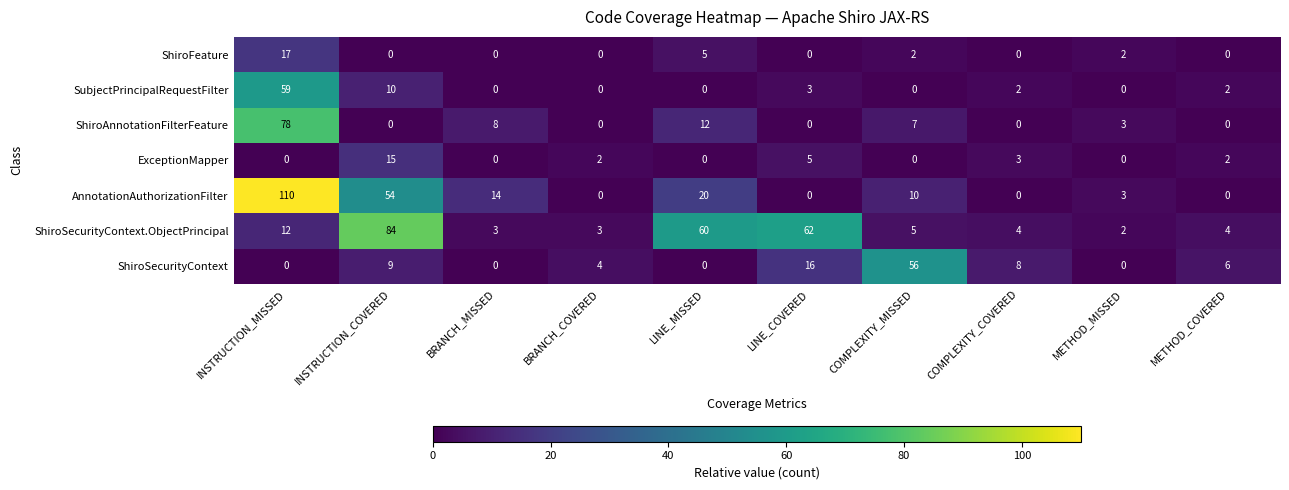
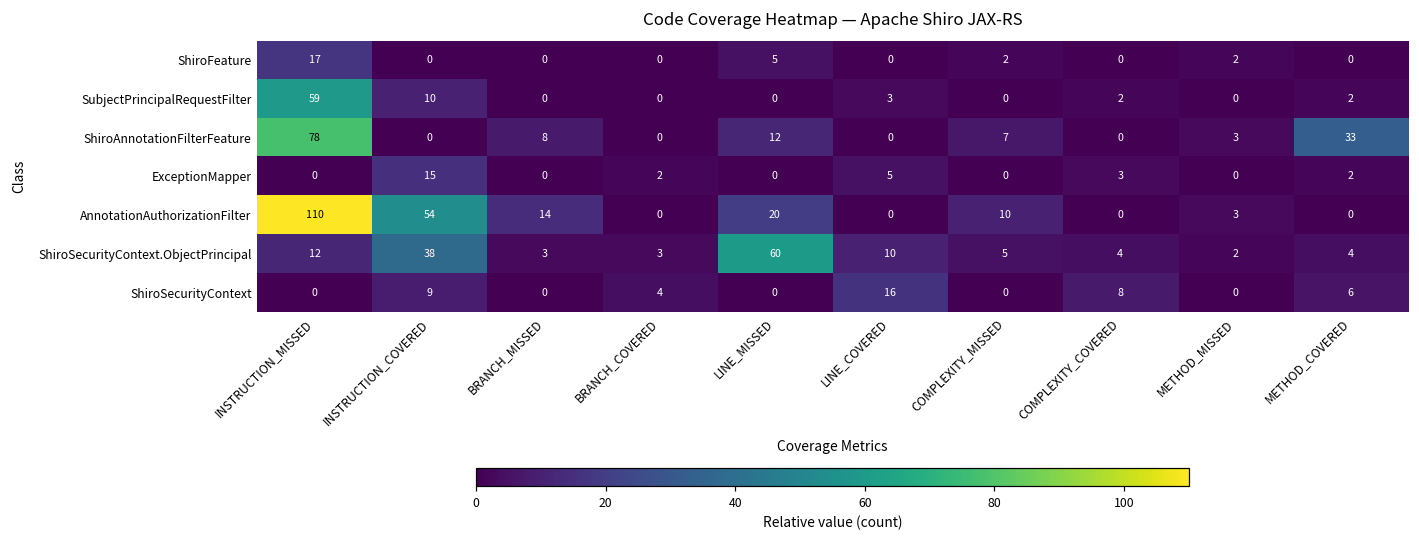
ShiroAnnotationFilterFeature, METHOD_COVERED: 0 -> 33
ShiroSecurityContext.ObjectPrincipal, INSTRUCTION_COVERED: 84 -> 38
ShiroSecurityContext.ObjectPrincipal, LINE_COVERED: 62 -> 10
ShiroSecurityContext, COMPLEXITY_MISSED: 56 -> 0
